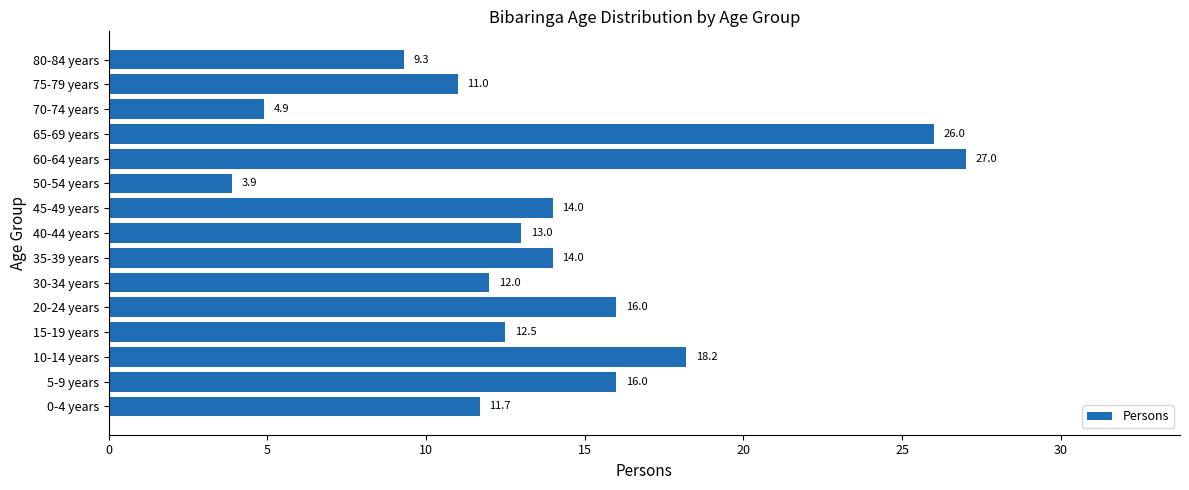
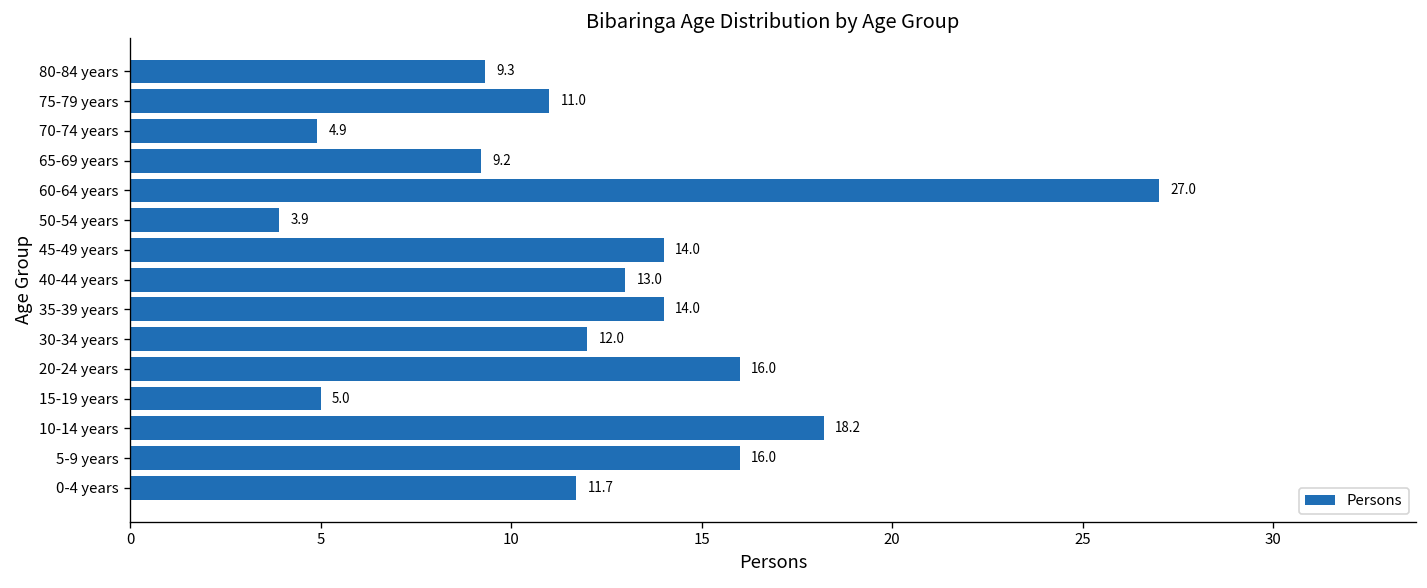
65-69 years: 26.0 -> 9.2
15-19 years: 12.5 -> 5.0
